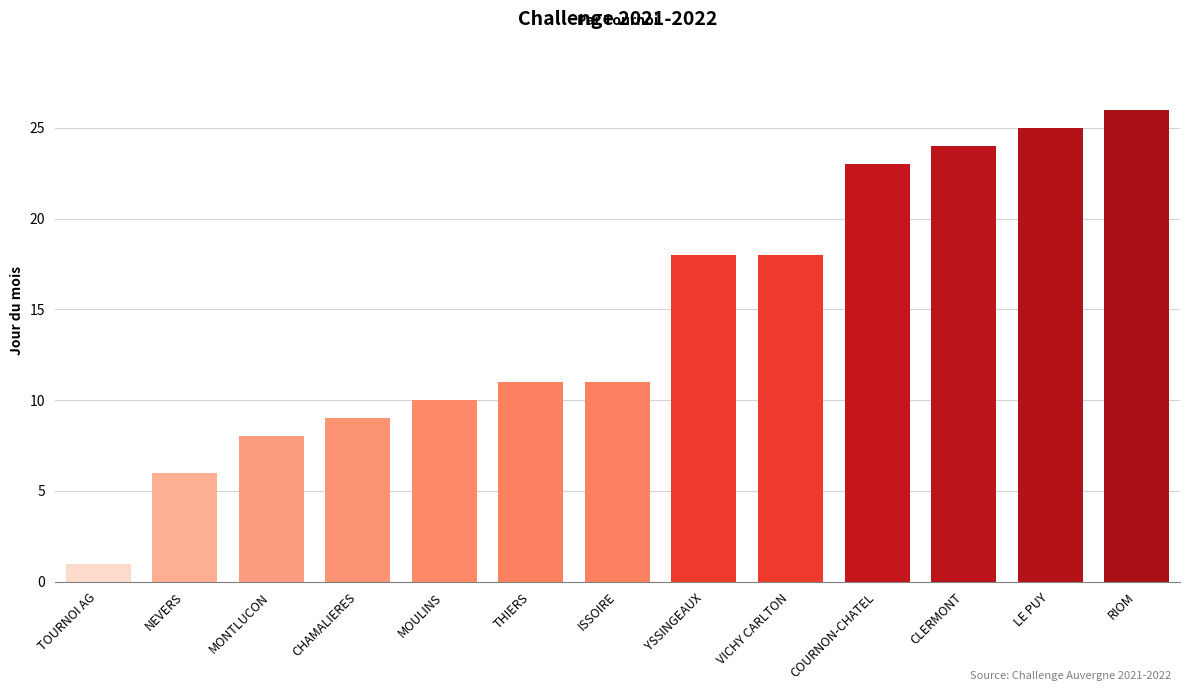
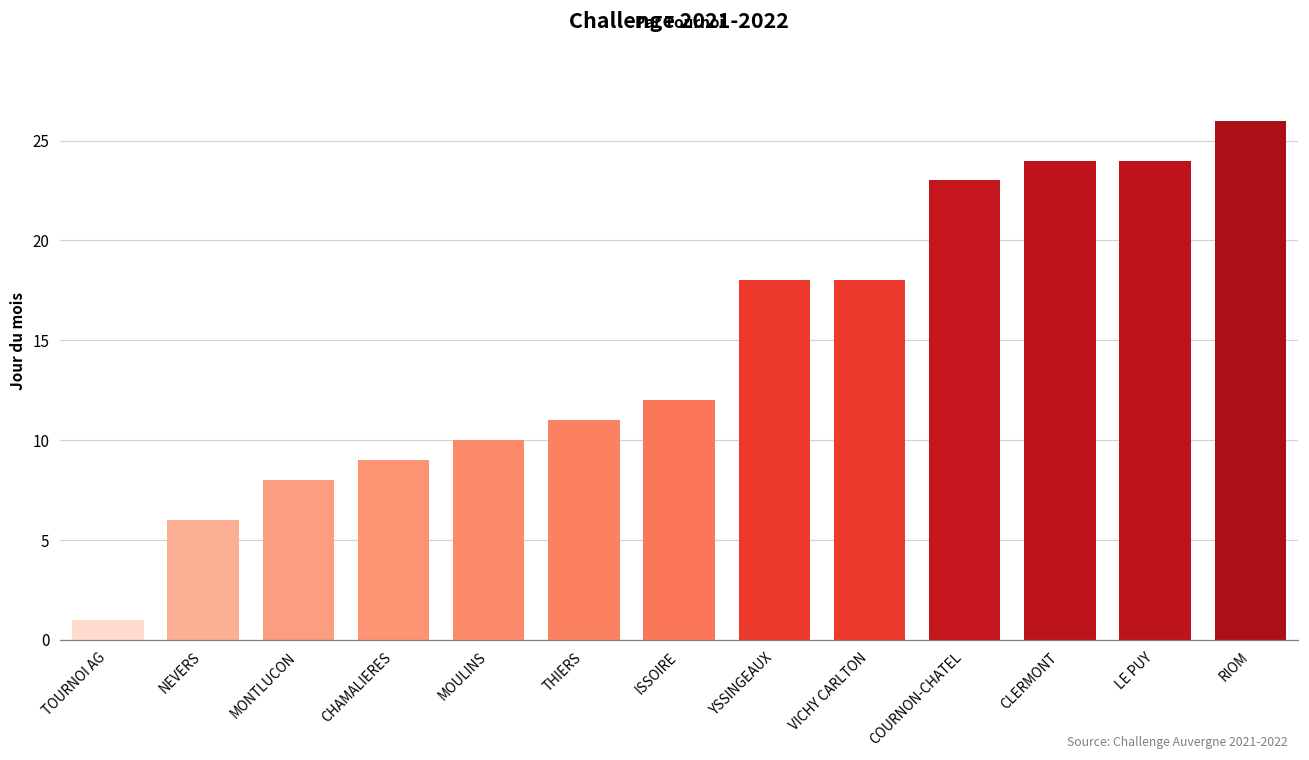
ISSOIRE: 11 -> 12
LE PUY: 25 -> 24
